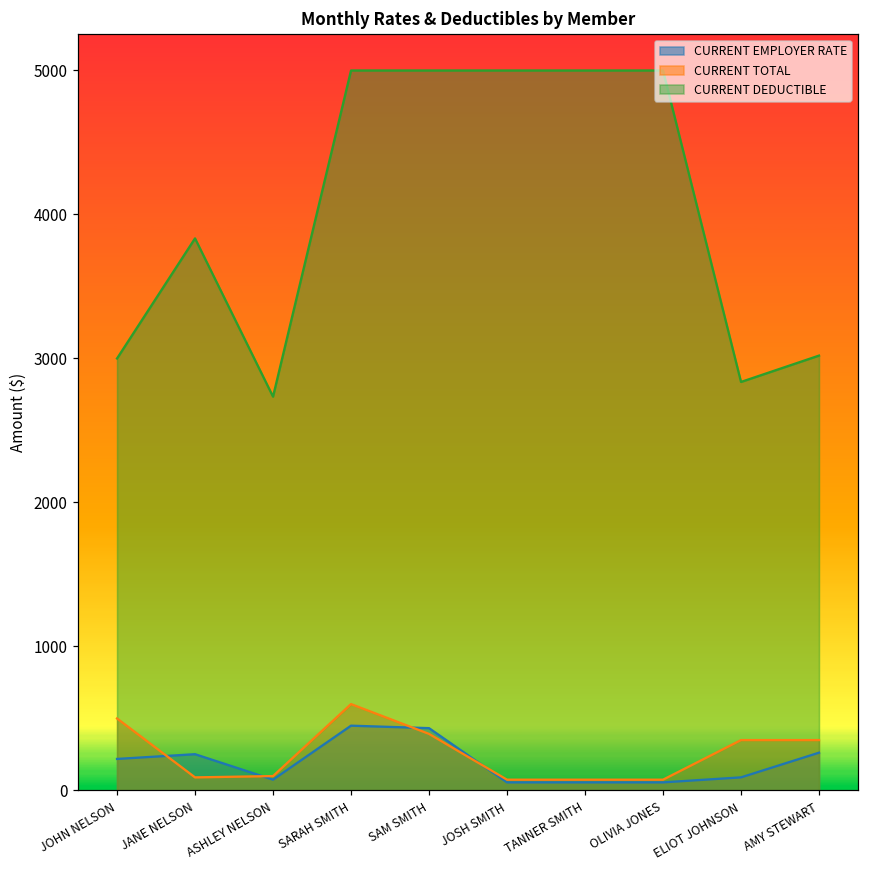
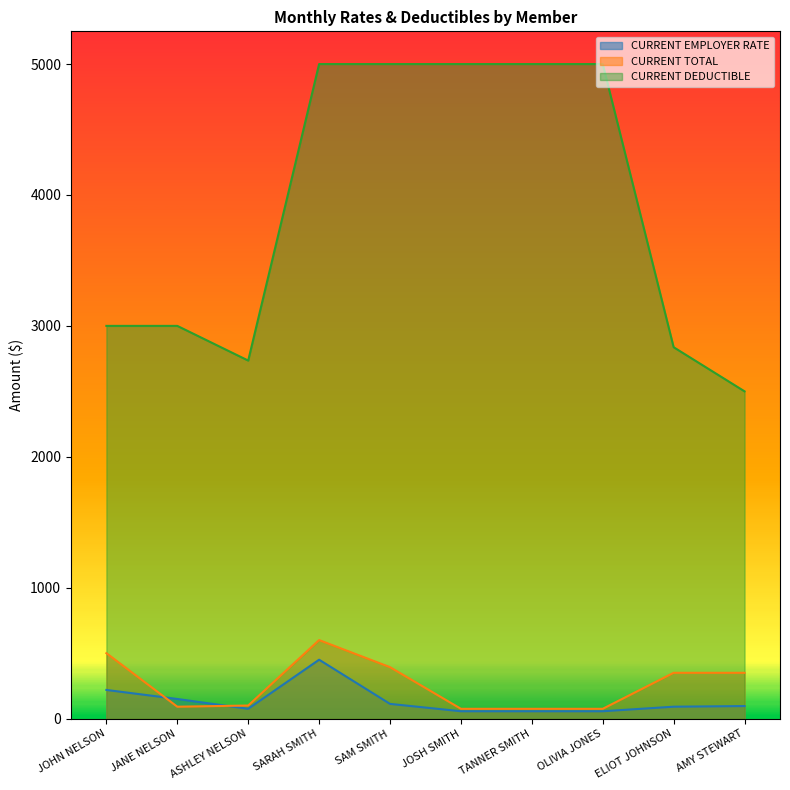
CURRENT EMPLOYER RATE, JANE NELSON: 250 -> 150
CURRENT DEDUCTIBLE, JANE NELSON: 3830 -> 3000
CURRENT EMPLOYER RATE, SAM SMITH: 430 -> 110
CURRENT EMPLOYER RATE, AMY STEWART: 260 -> 100
CURRENT DEDUCTIBLE, AMY STEWART: 3020 -> 2500
